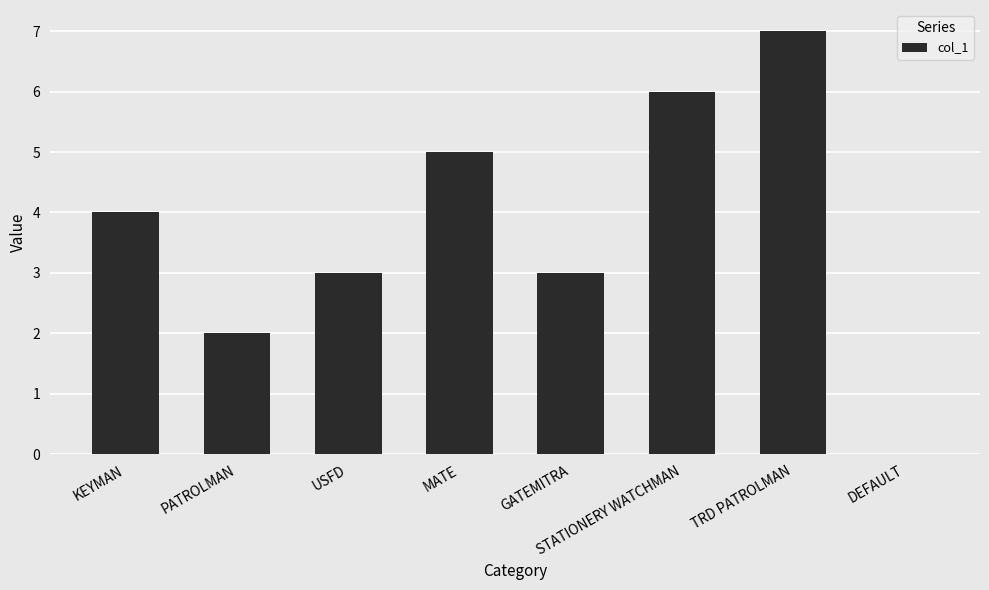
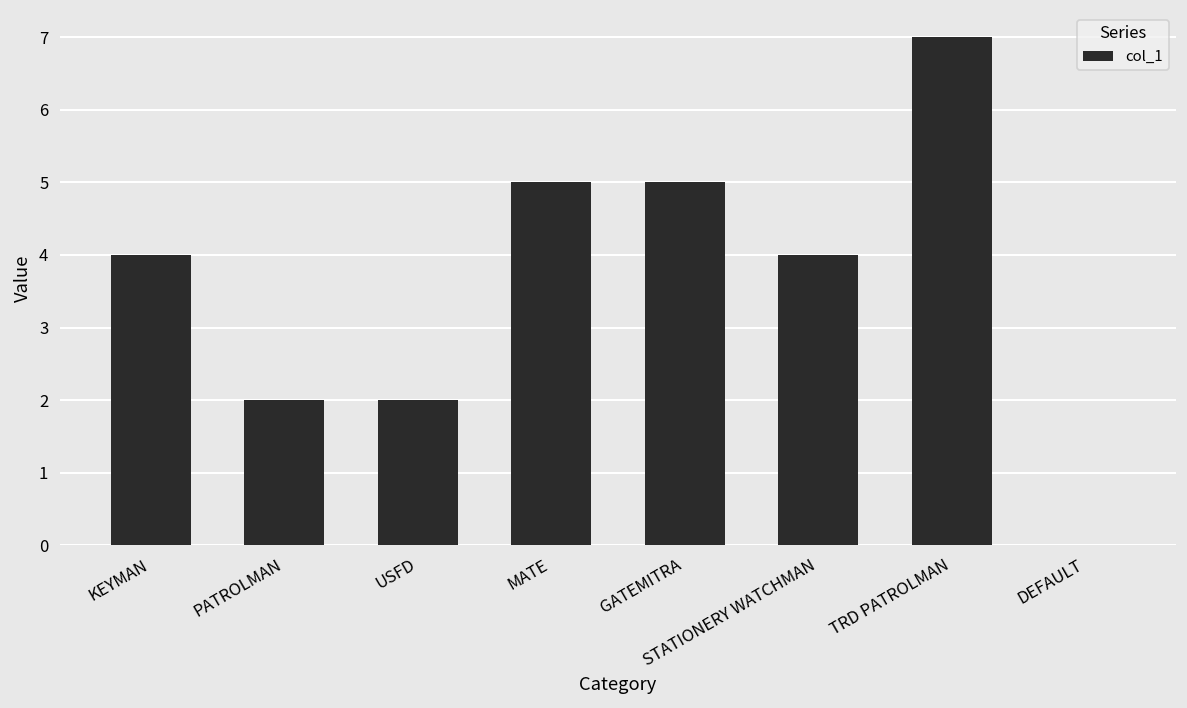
USFD: 3 -> 2
GATEMITRA: 3 -> 5
STATIONERY WATCHMAN: 6 -> 4
